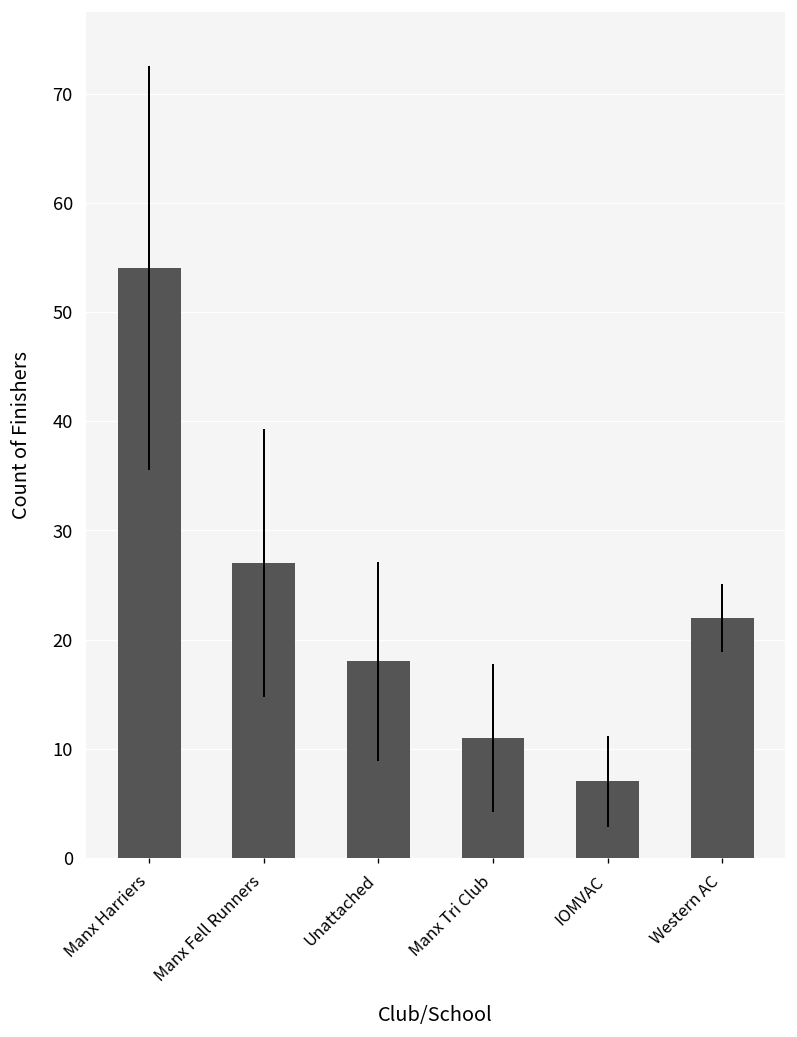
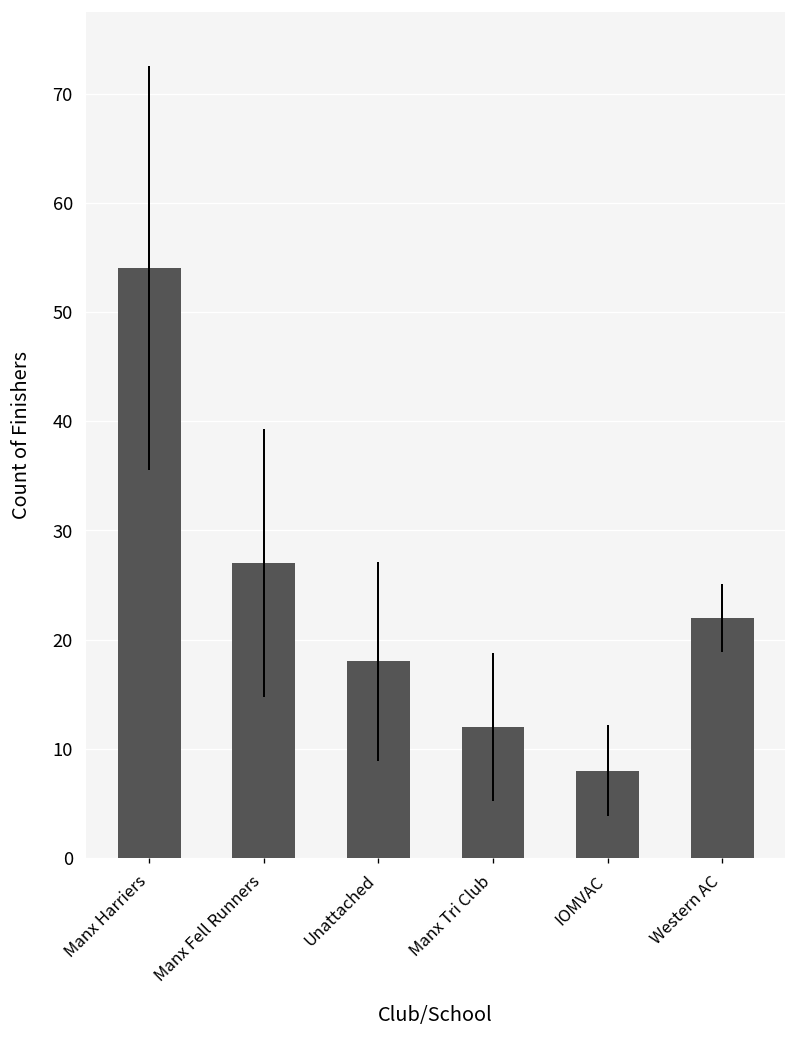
Manx Tri Club: 11 -> 12
IOMVAC: 7 -> 8
